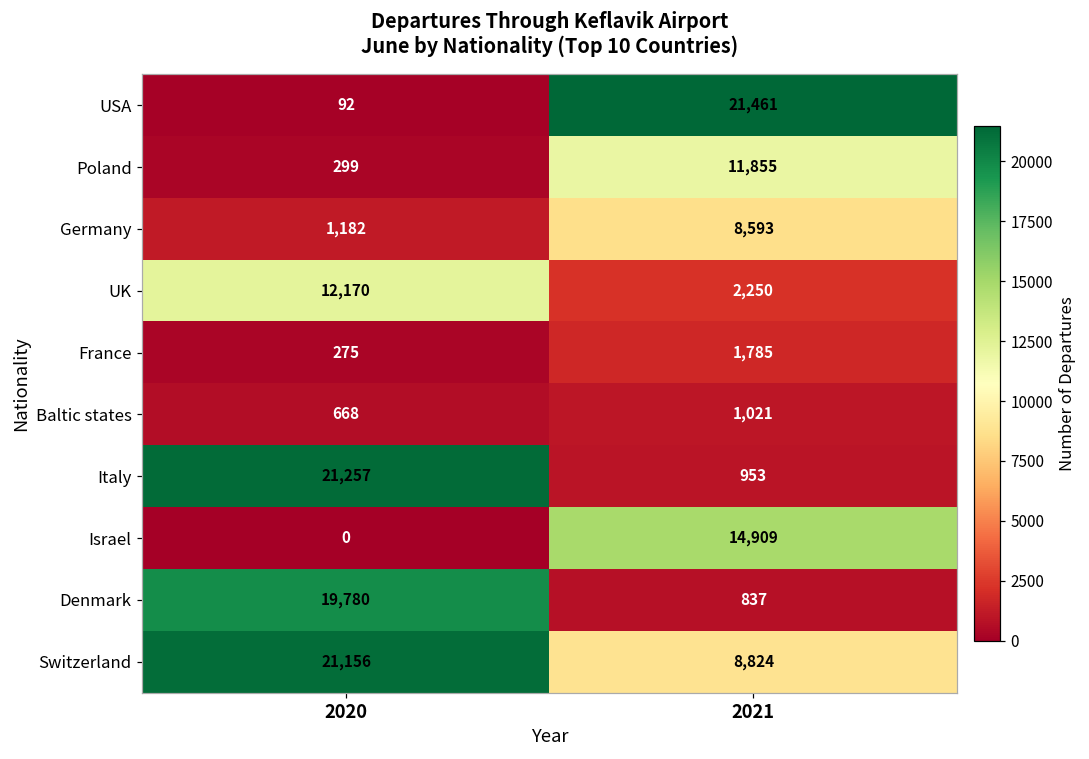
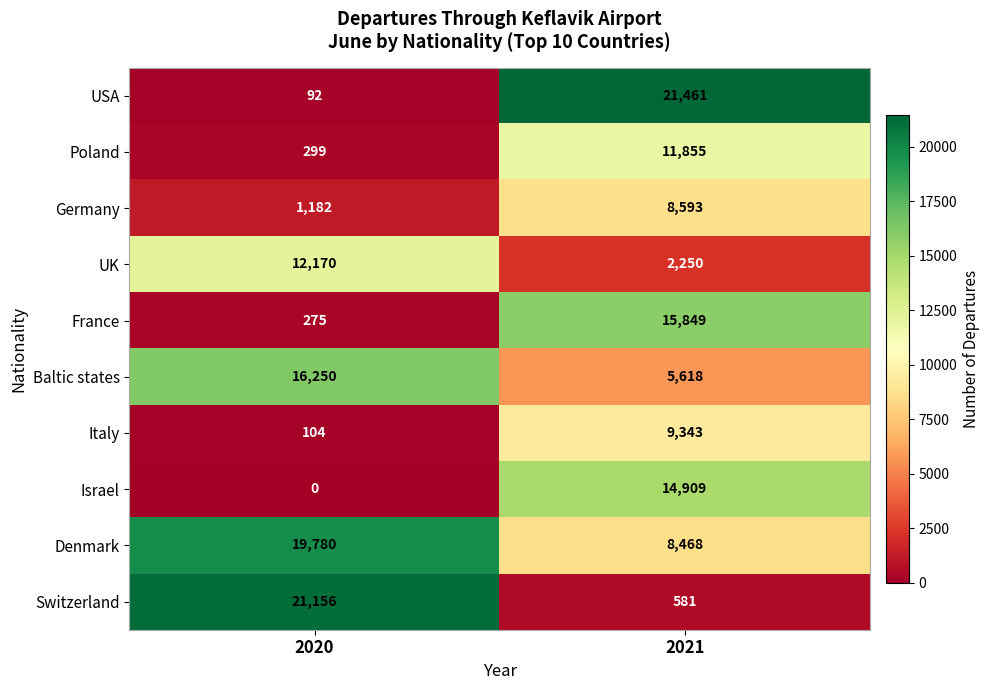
France, 2021: 1,785 -> 15,849
Baltic states, 2020: 668 -> 16,250
Baltic states, 2021: 1,021 -> 5,618
Italy, 2020: 21,257 -> 104
Italy, 2021: 953 -> 9,343
Denmark, 2021: 837 -> 8,468
Switzerland, 2021: 8,824 -> 581
